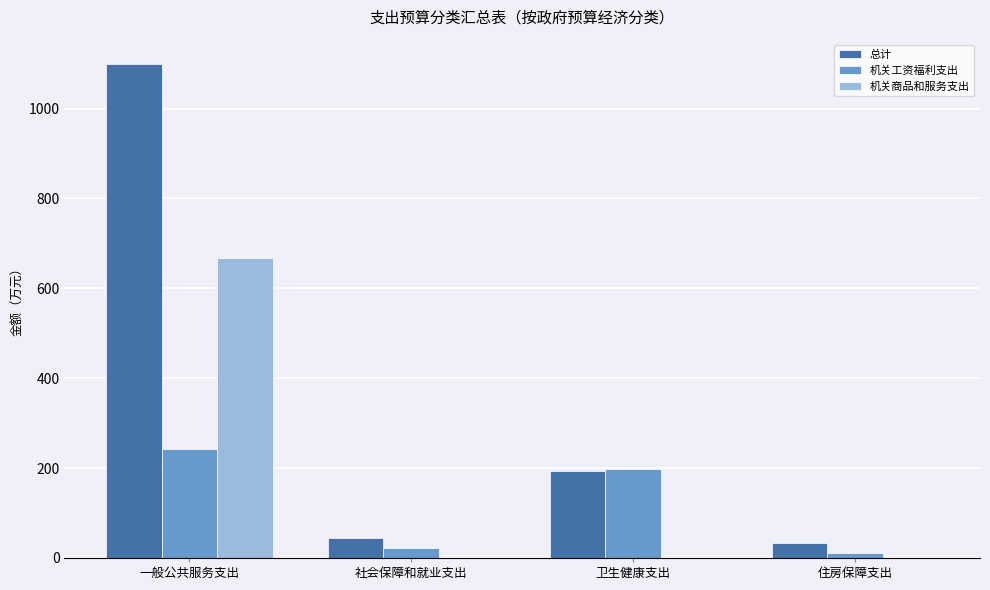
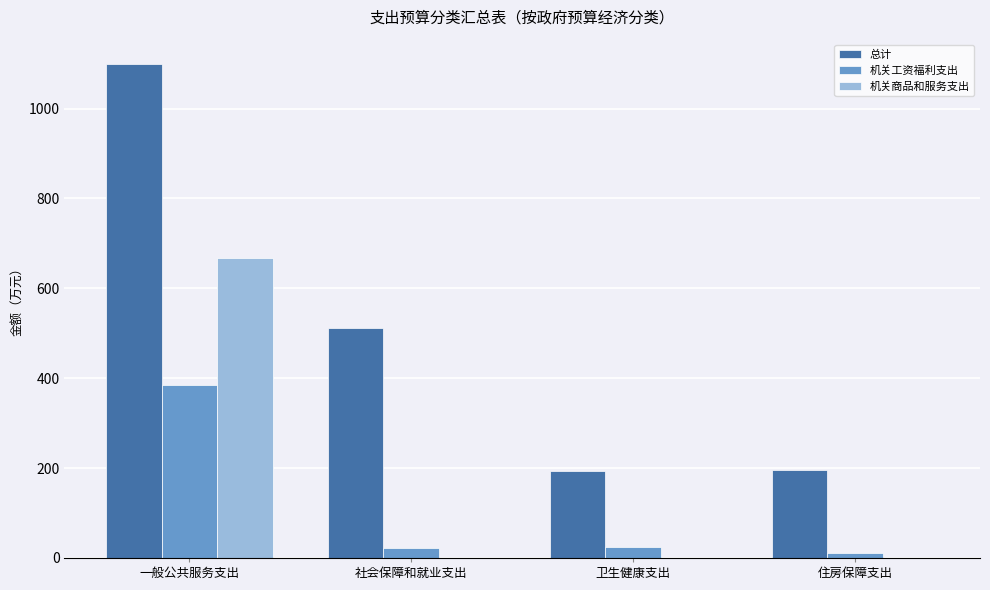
机关工资福利支出, 一般公共服务支出: 240 -> 380
总计, 社会保障和就业支出: 40 -> 510
机关工资福利支出, 卫生健康支出: 200 -> 20
总计, 住房保障支出: 30 -> 200
